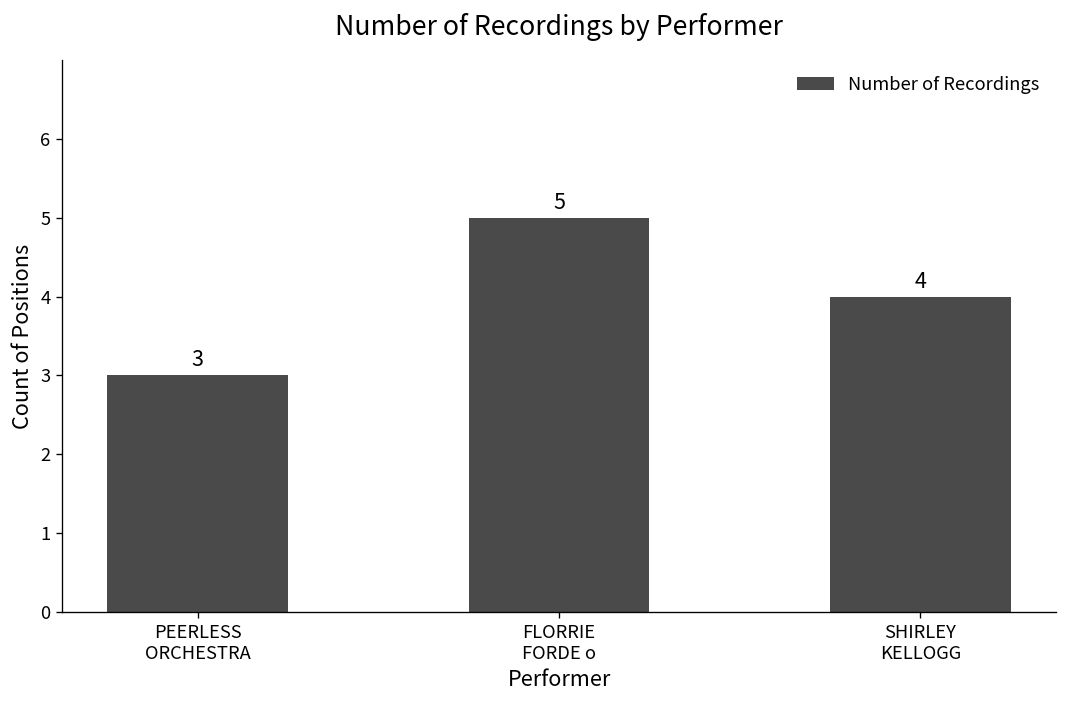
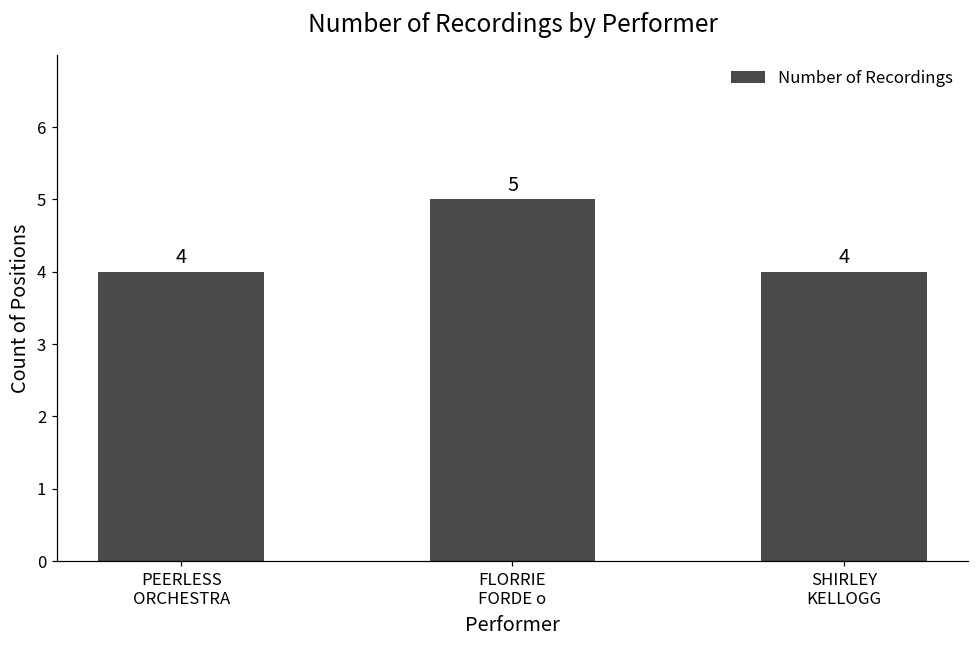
PEERLESS ORCHESTRA: 3 -> 4
